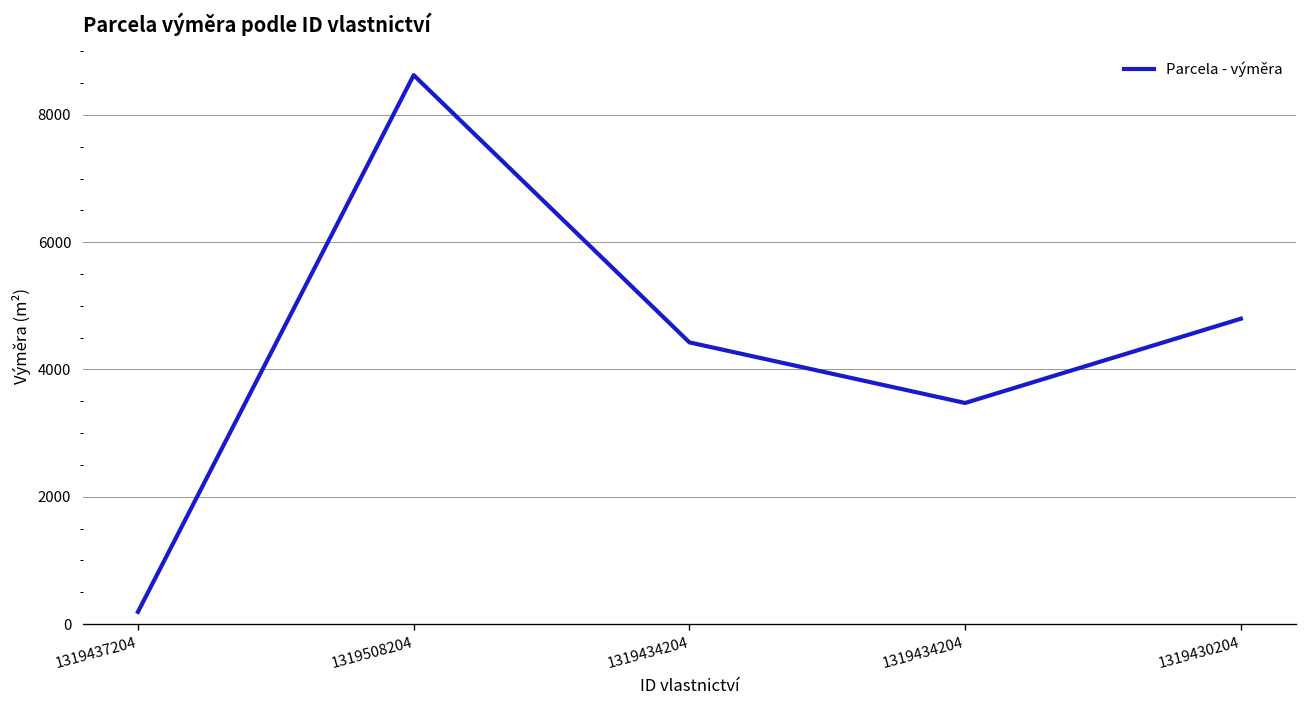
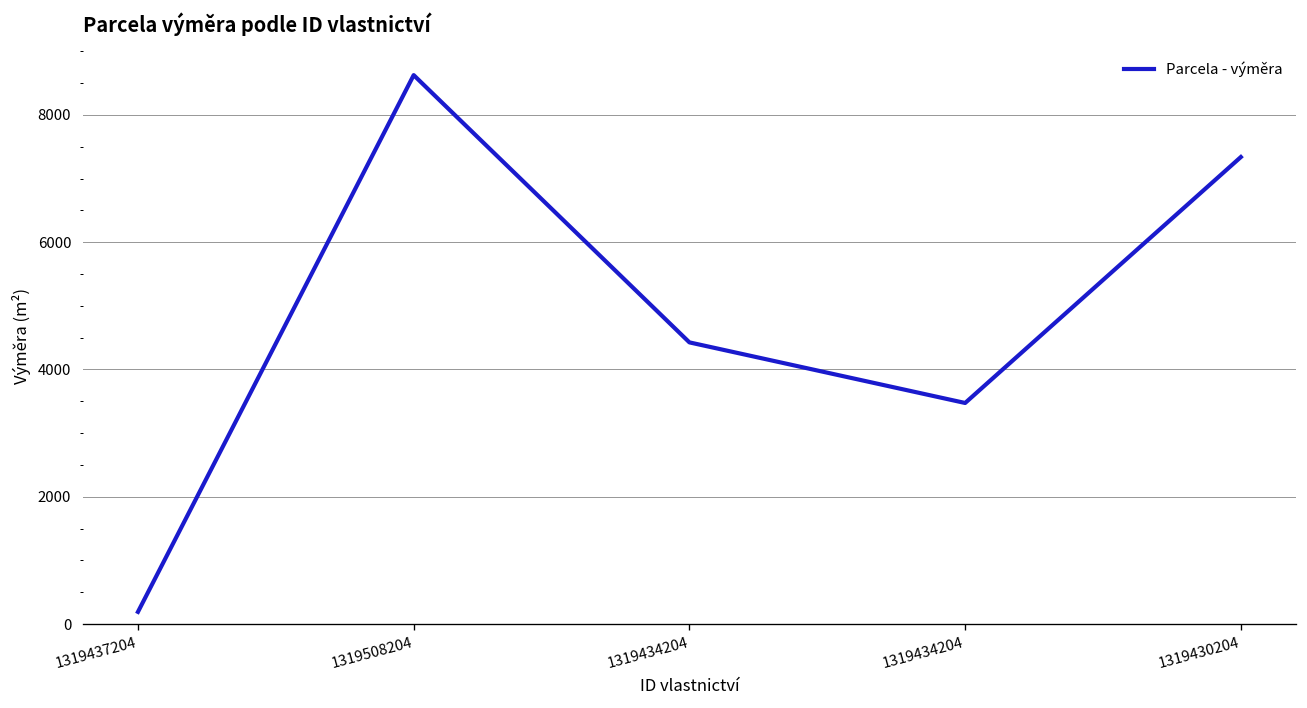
1319430204: 4800 -> 7300
